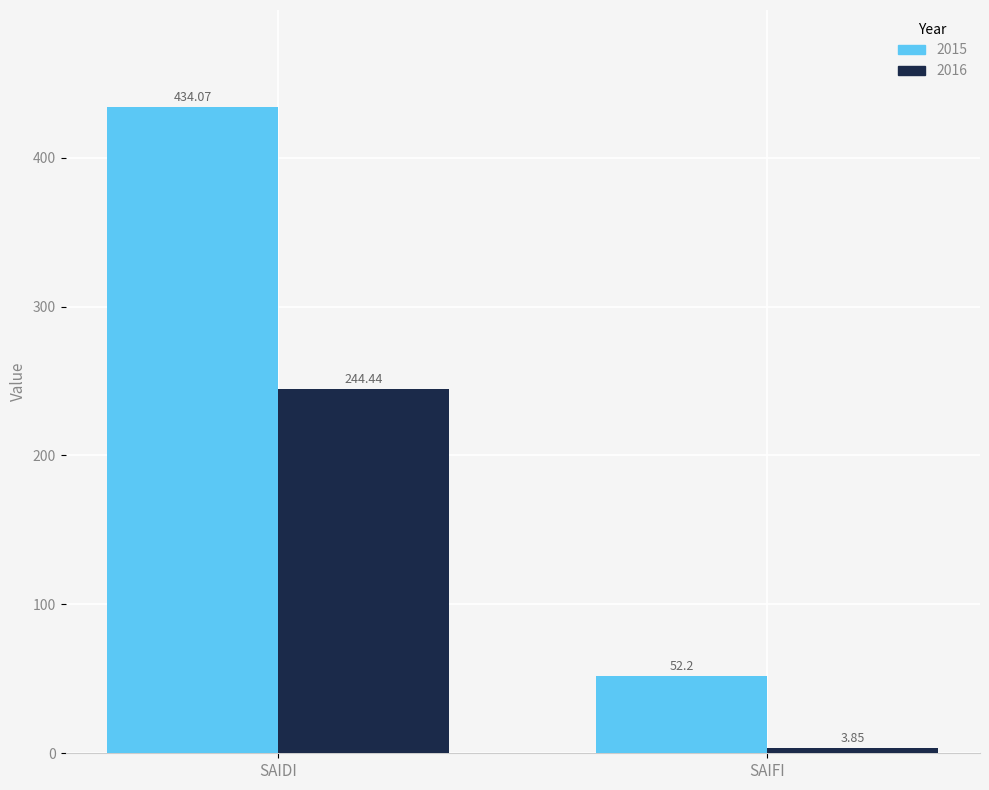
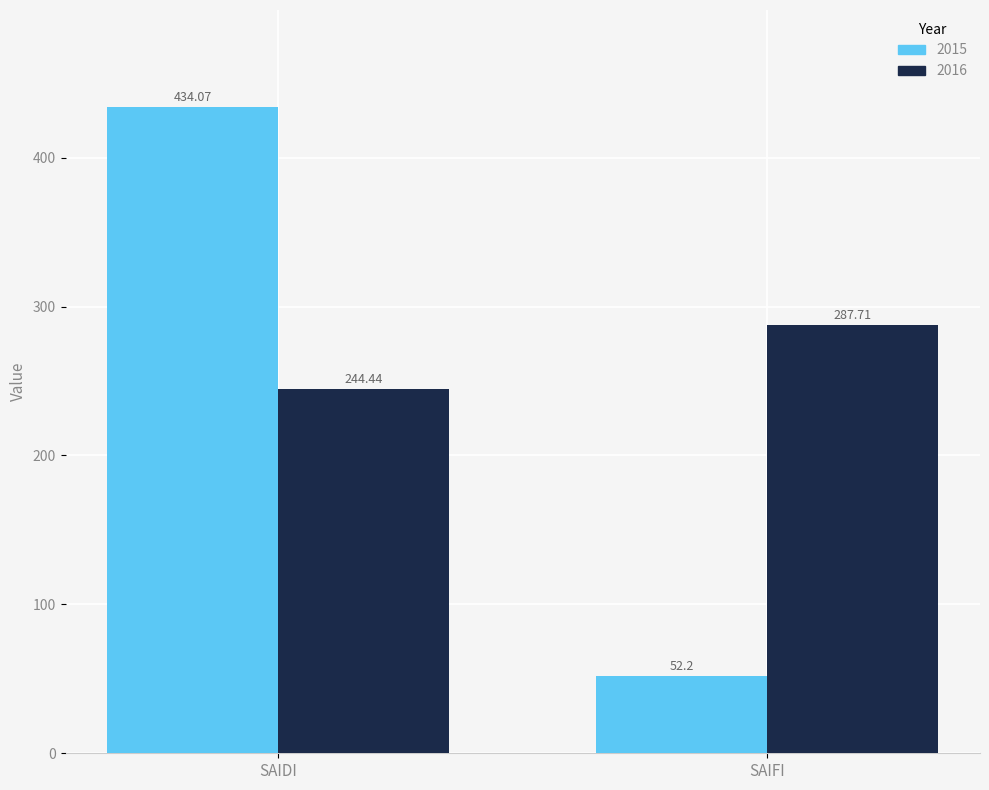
2016, SAIFI: 3.85 -> 287.71
